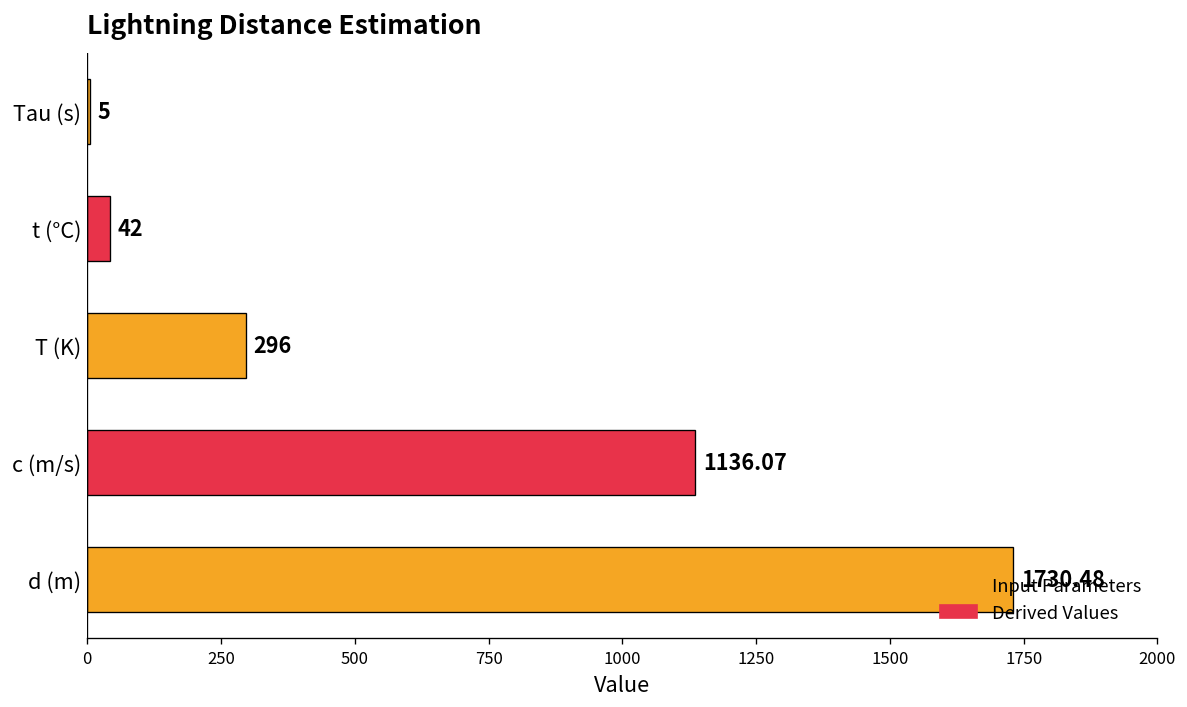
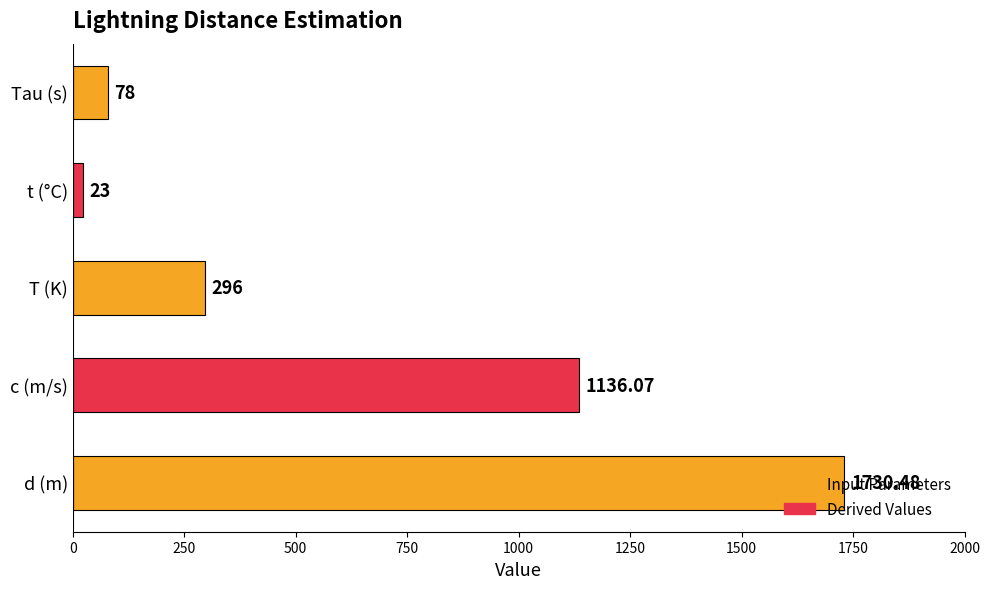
Tau (s): 5 -> 78
t (°C): 42 -> 23
